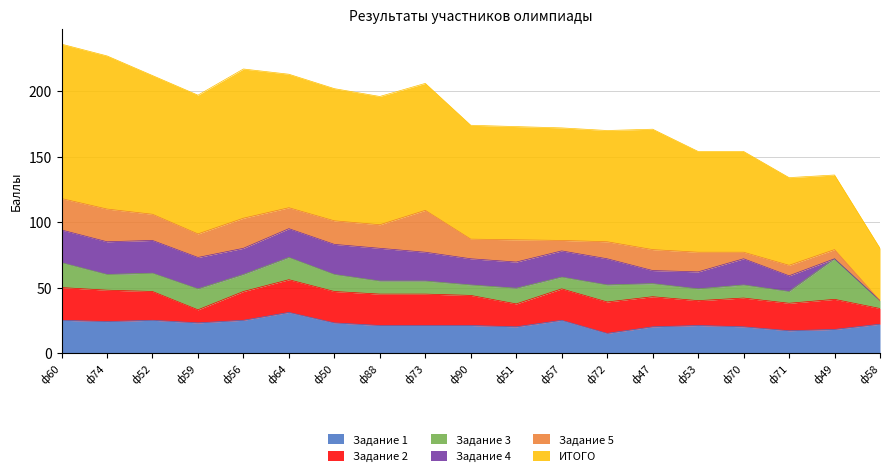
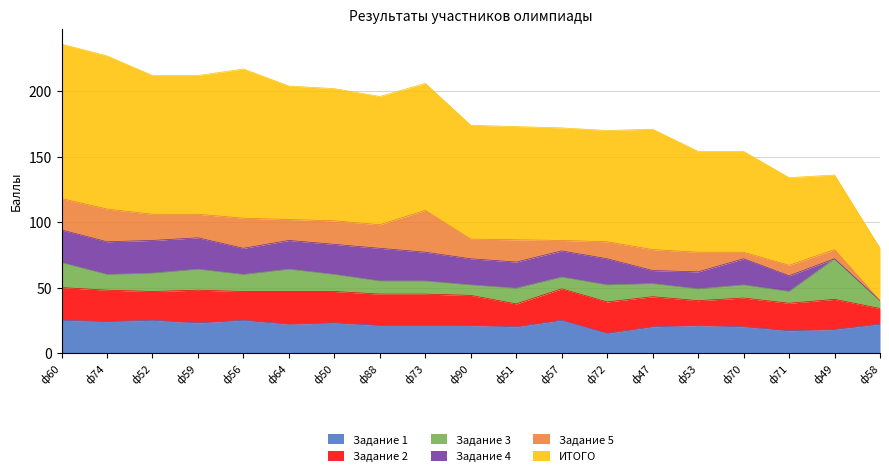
Задание 2, ф59: 10 -> 25
Задание 1, ф64: 31 -> 22
